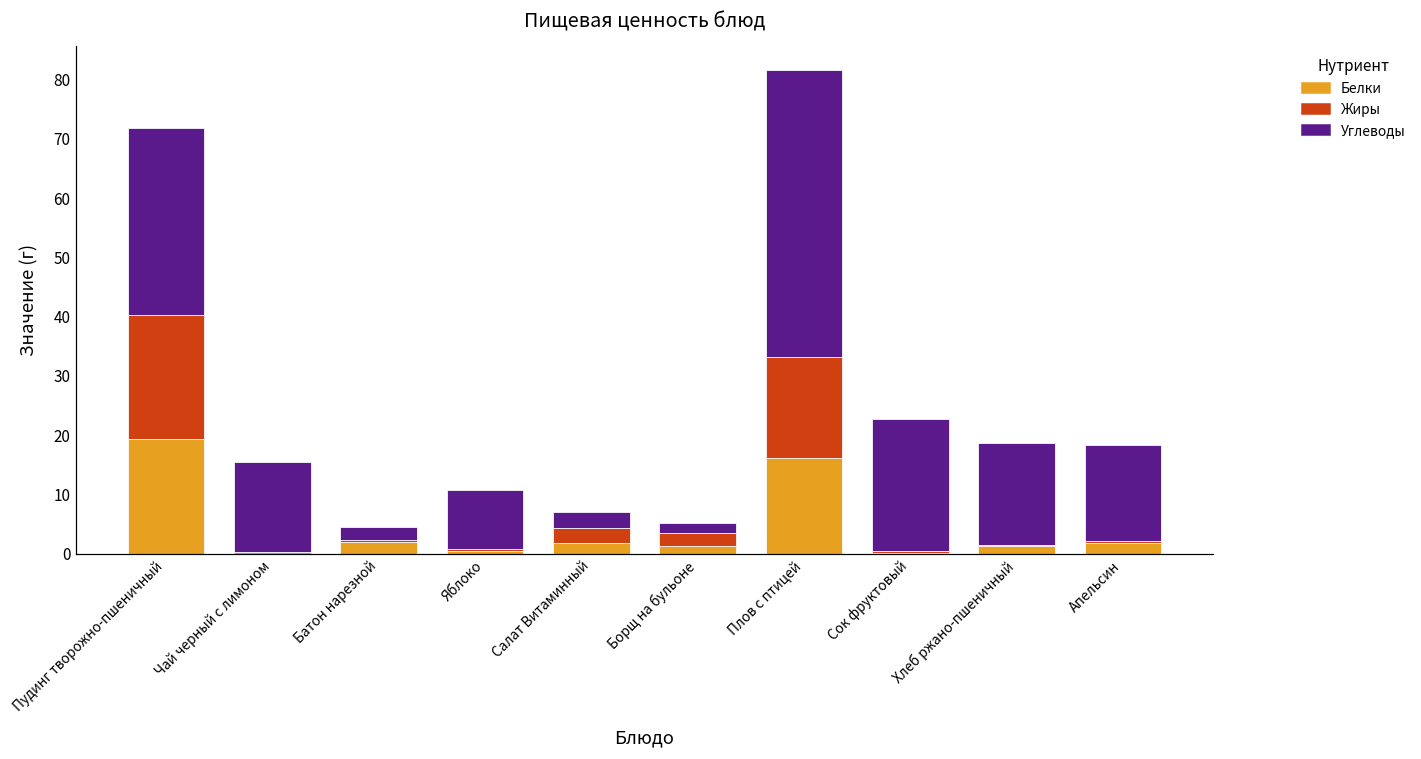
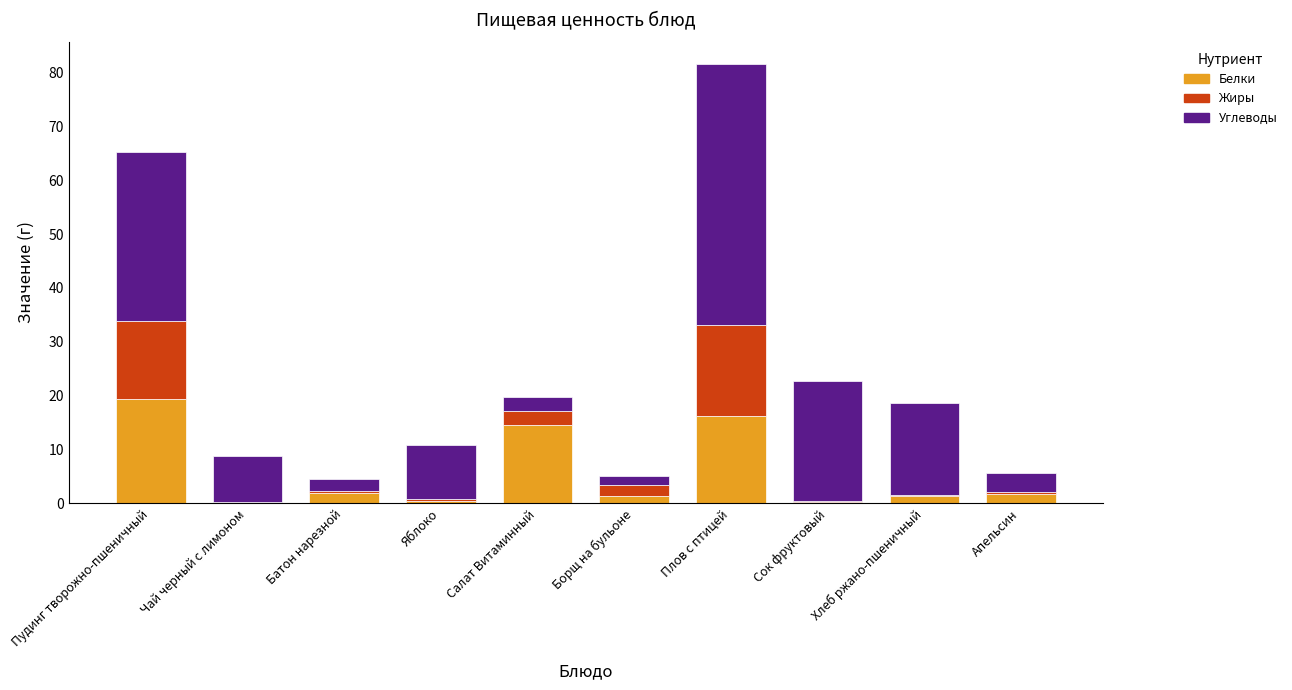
Жиры, Пудинг творожно-пшеничный: 21 -> 14
Углеводы, Чай черный с лимоном: 15 -> 8
Белки, Салат Витаминный: 2 -> 15
Углеводы, Апельсин: 16 -> 3
